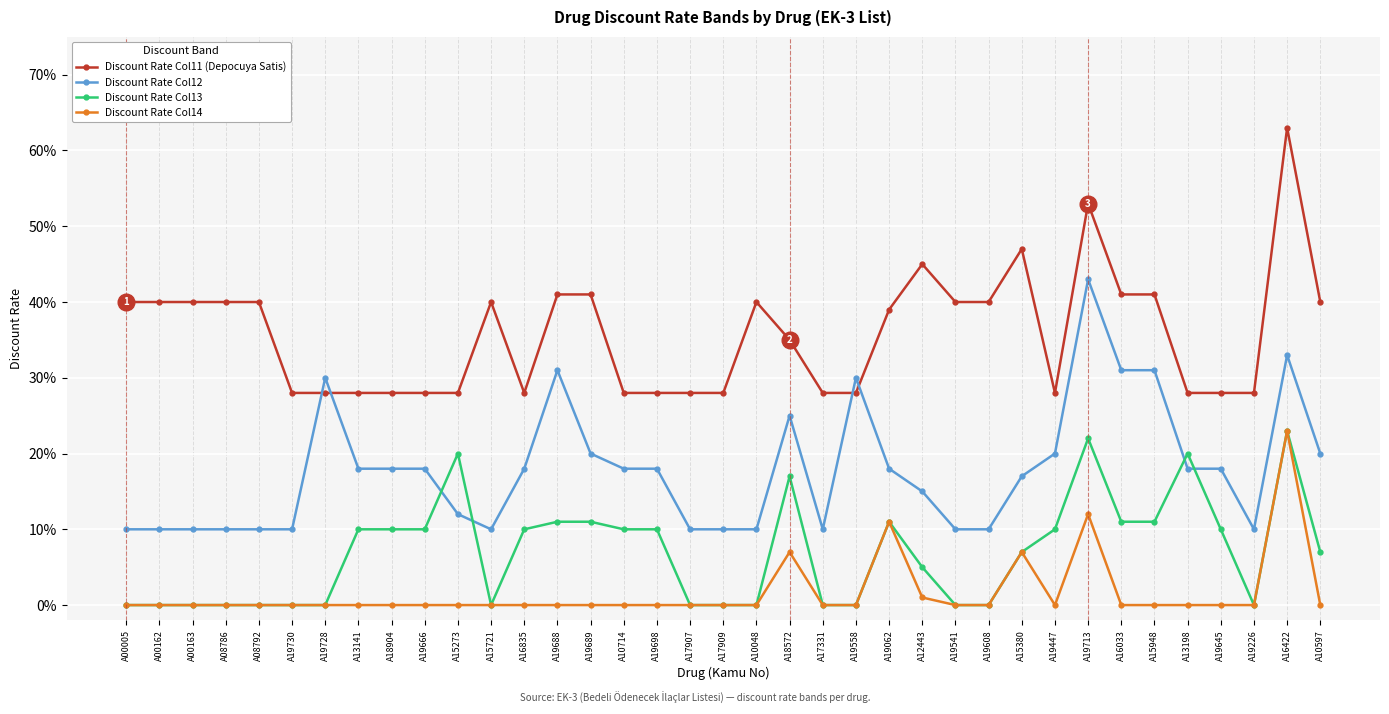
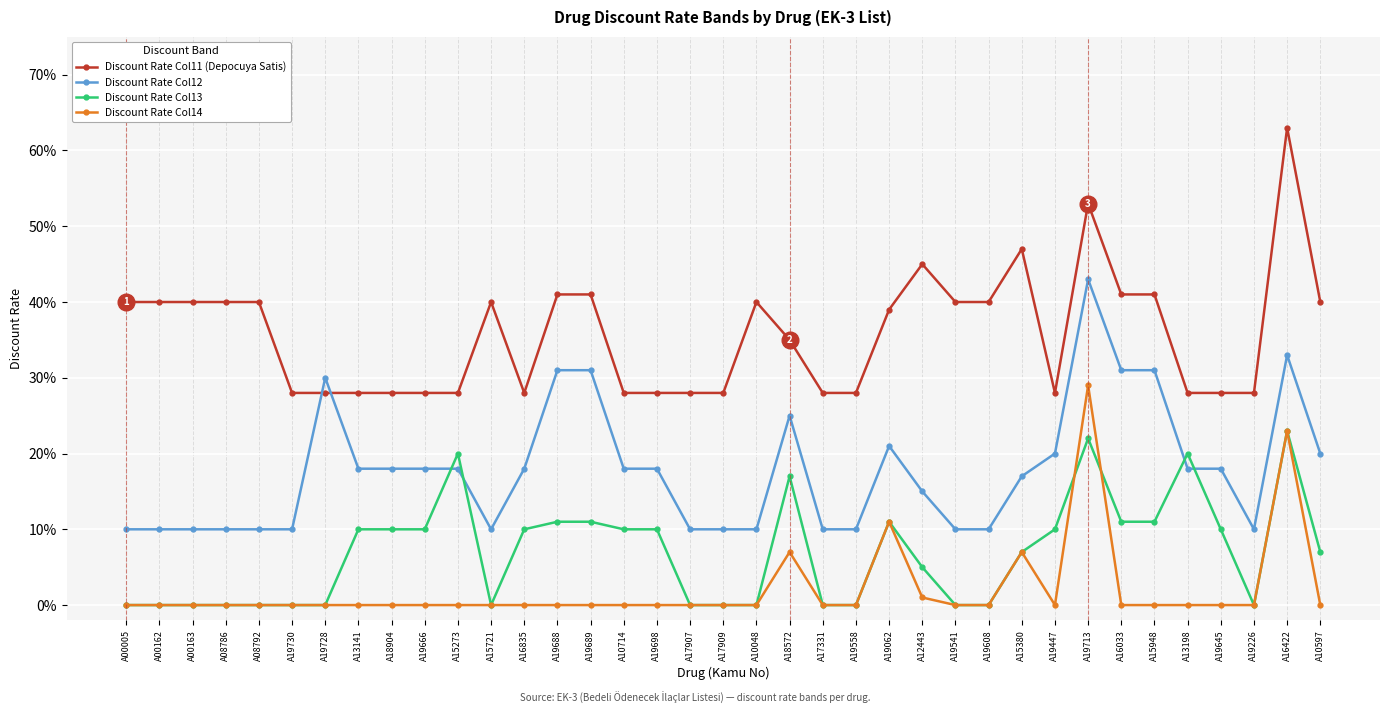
Discount Rate Col12, A15273: 12% -> 18%
Discount Rate Col12, A19689: 20% -> 31%
Discount Rate Col12, A19558: 30% -> 10%
Discount Rate Col12, A19062: 18% -> 21%
Discount Rate Col14, A19713: 12% -> 29%
